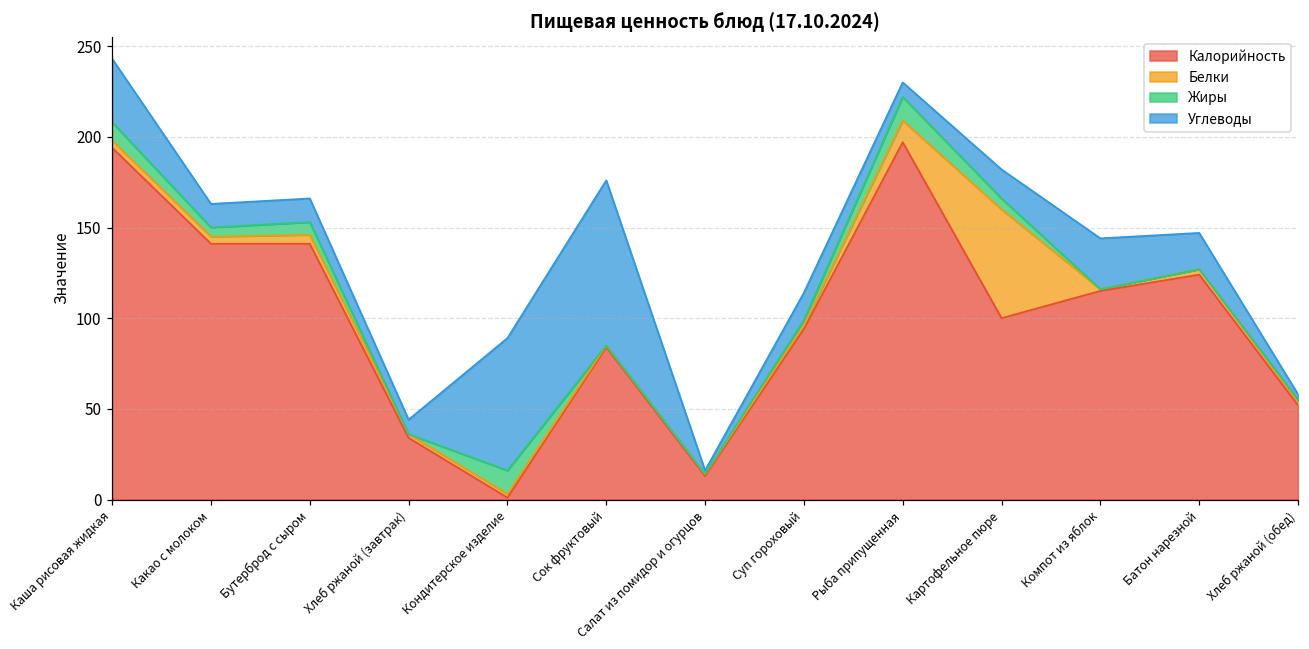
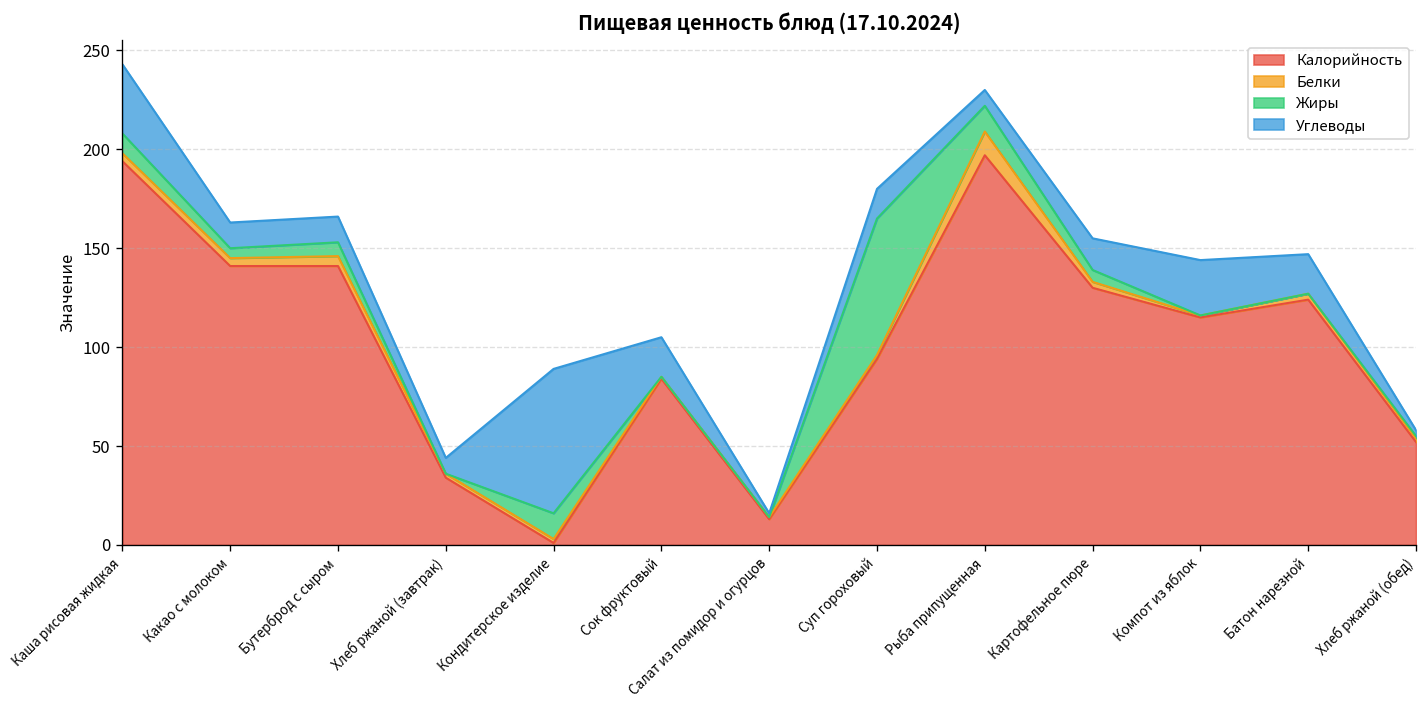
Углеводы, Сок фруктовый: 91 -> 20
Жиры, Суп гороховый: 3 -> 69
Калорийность, Картофельное пюре: 100 -> 130
Белки, Картофельное пюре: 60 -> 3
